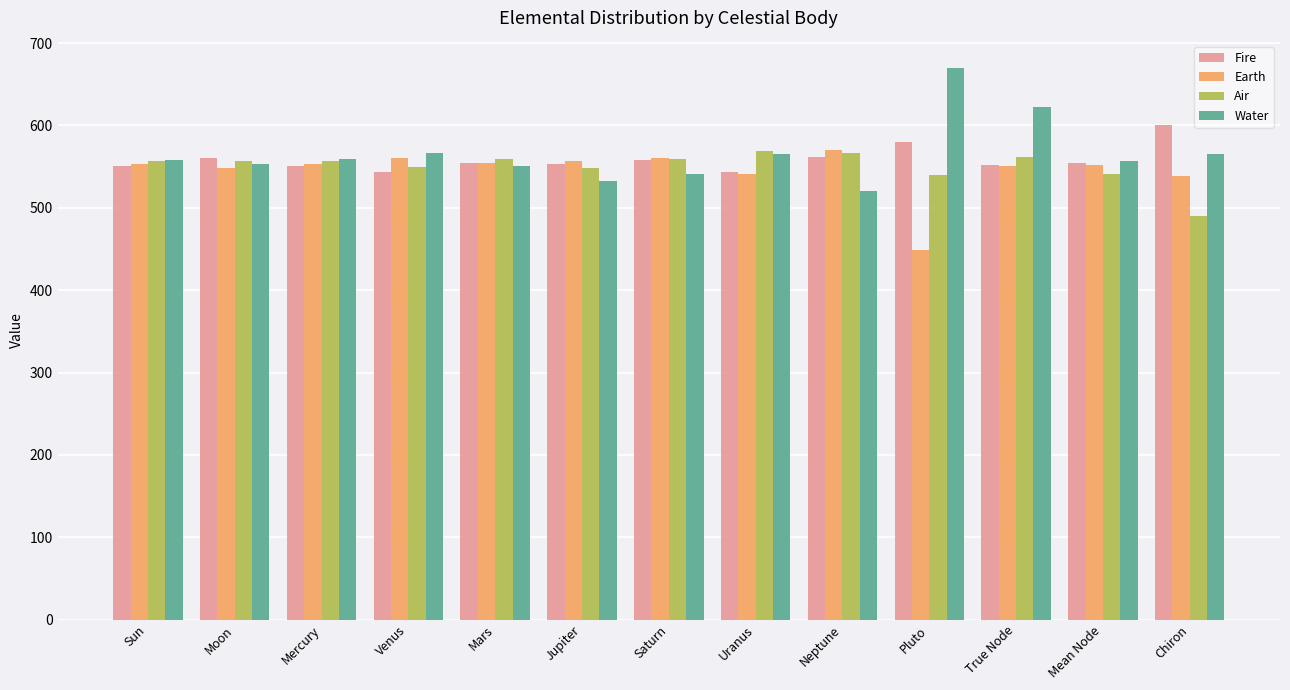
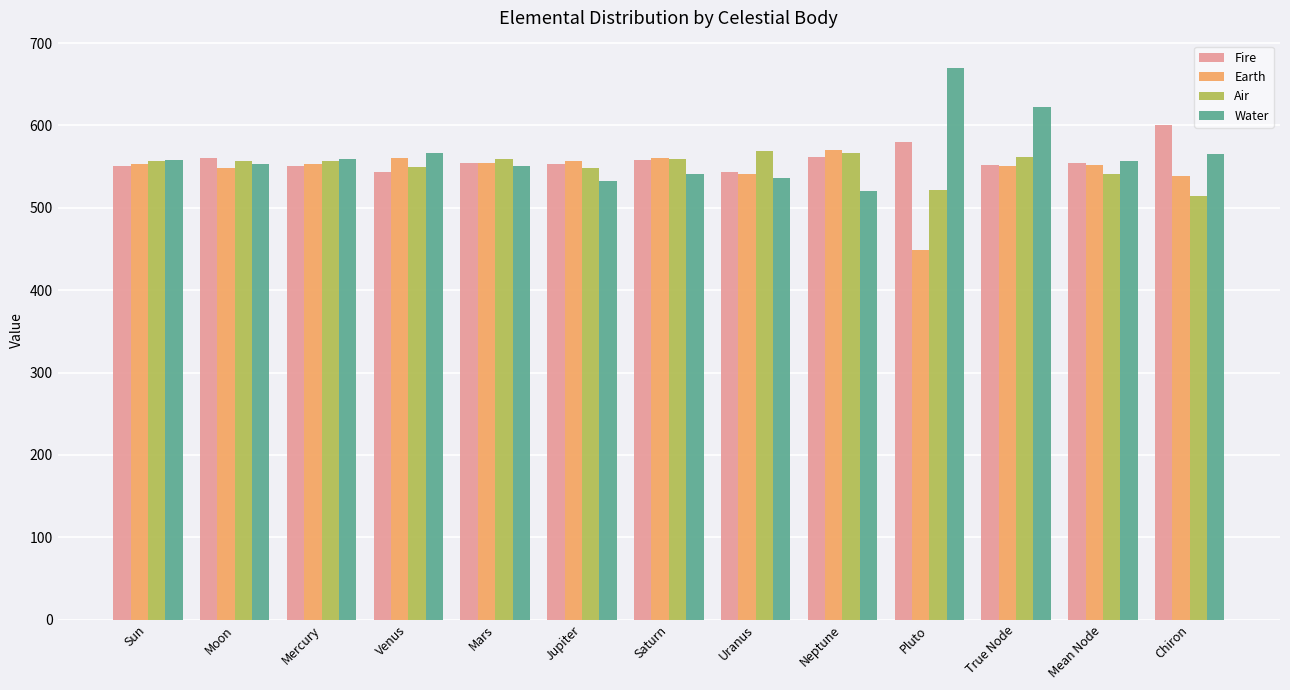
Water, Uranus: 570 -> 540
Air, Pluto: 540 -> 520
Air, Chiron: 490 -> 510
